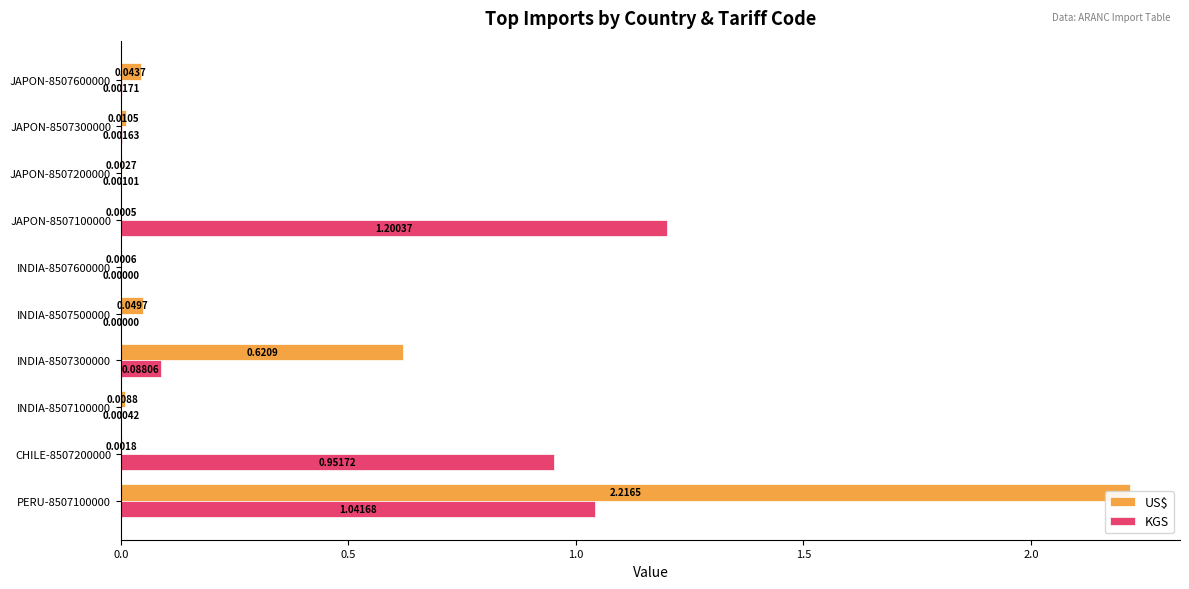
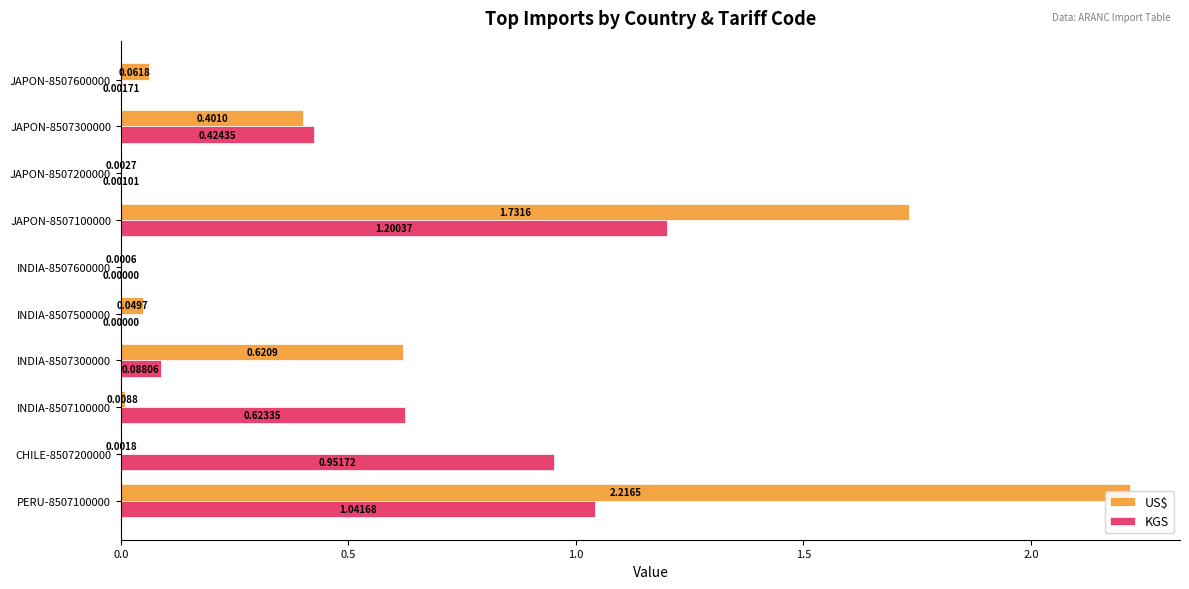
US$, JAPON-8507600000: 0.0437 -> 0.0618
US$, JAPON-8507300000: 0.0105 -> 0.4010
KGS, JAPON-8507300000: 0.00163 -> 0.42435
US$, JAPON-8507100000: 0.0005 -> 1.7316
KGS, INDIA-8507100000: 0.00042 -> 0.62335
